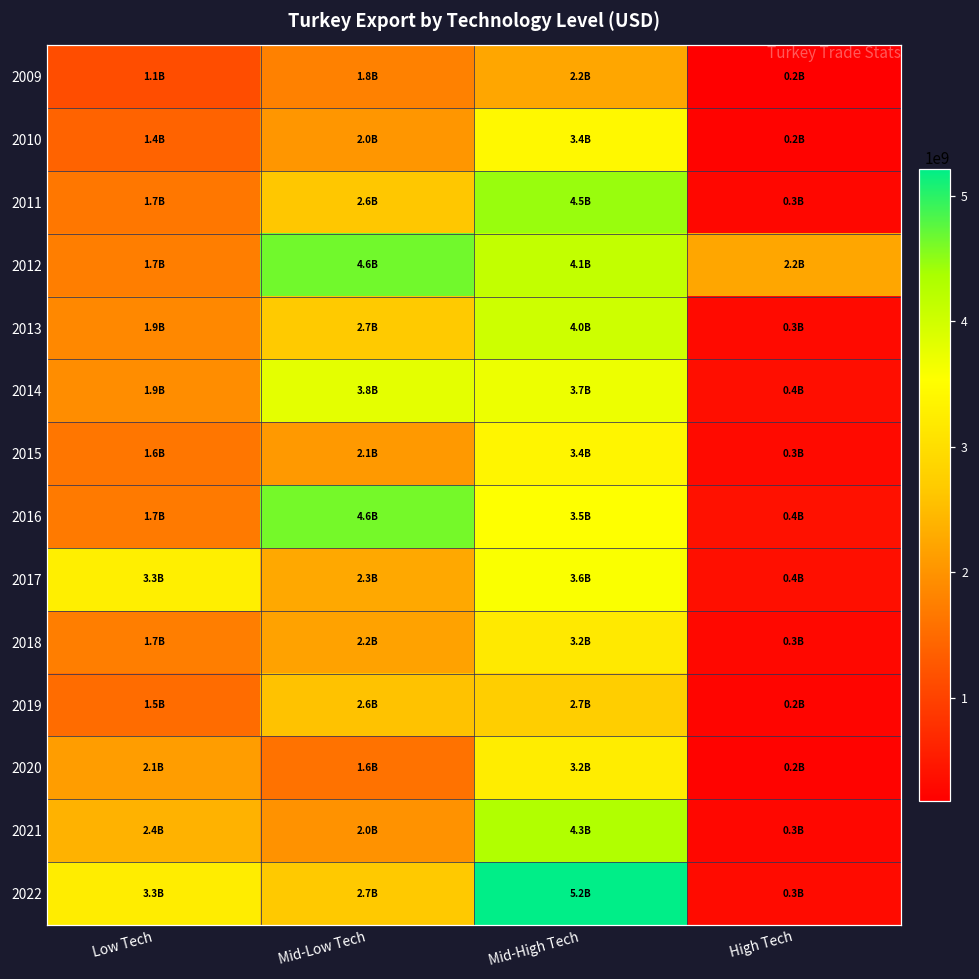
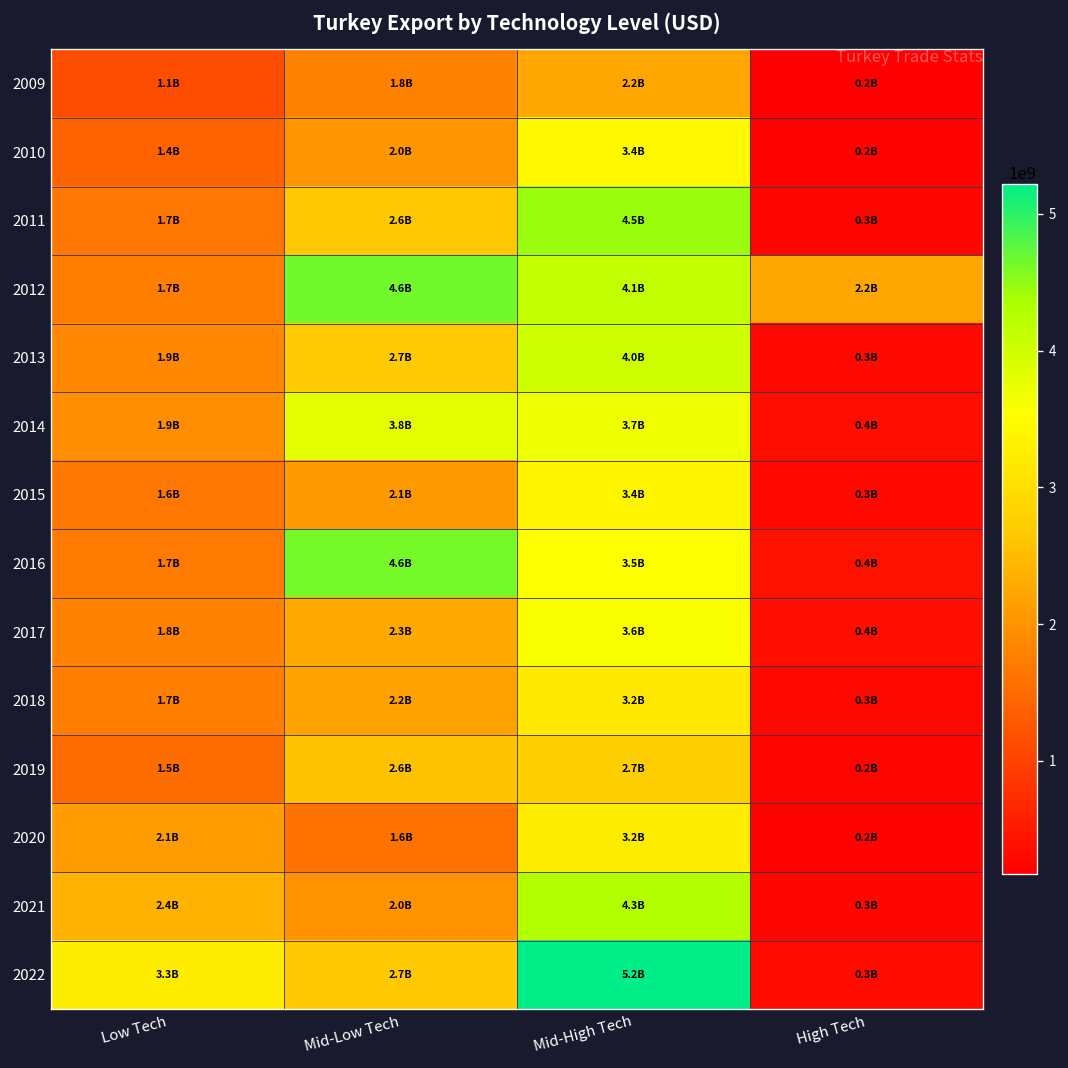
2017, Low Tech: 3.3B -> 1.8B
